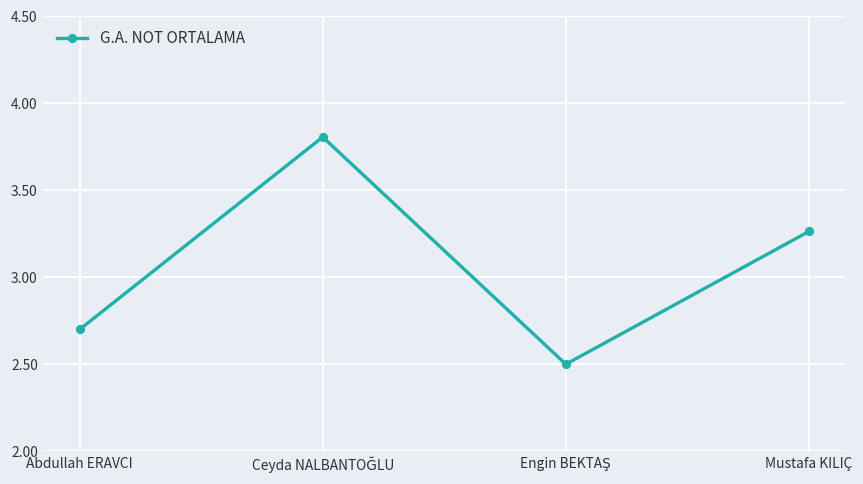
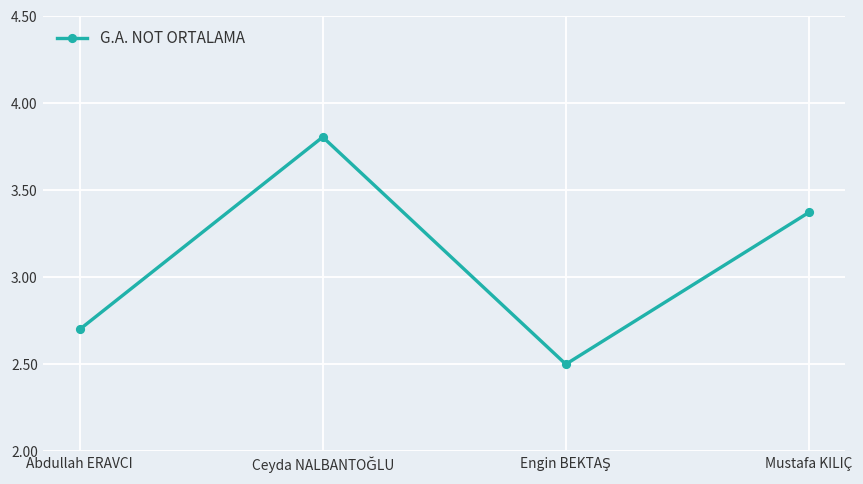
Mustafa KILIÇ: 3.26 -> 3.37
